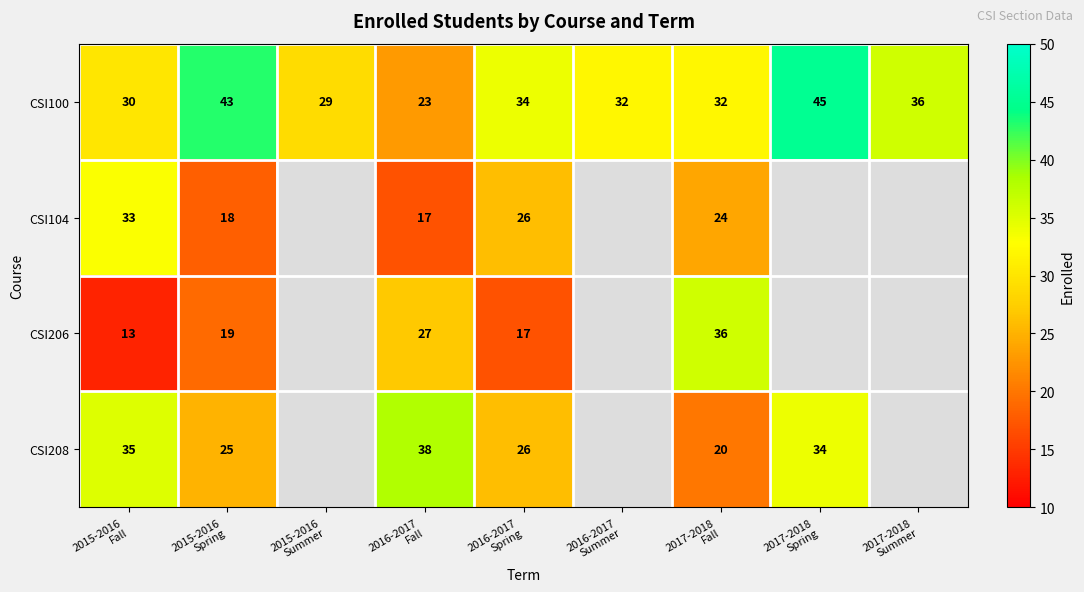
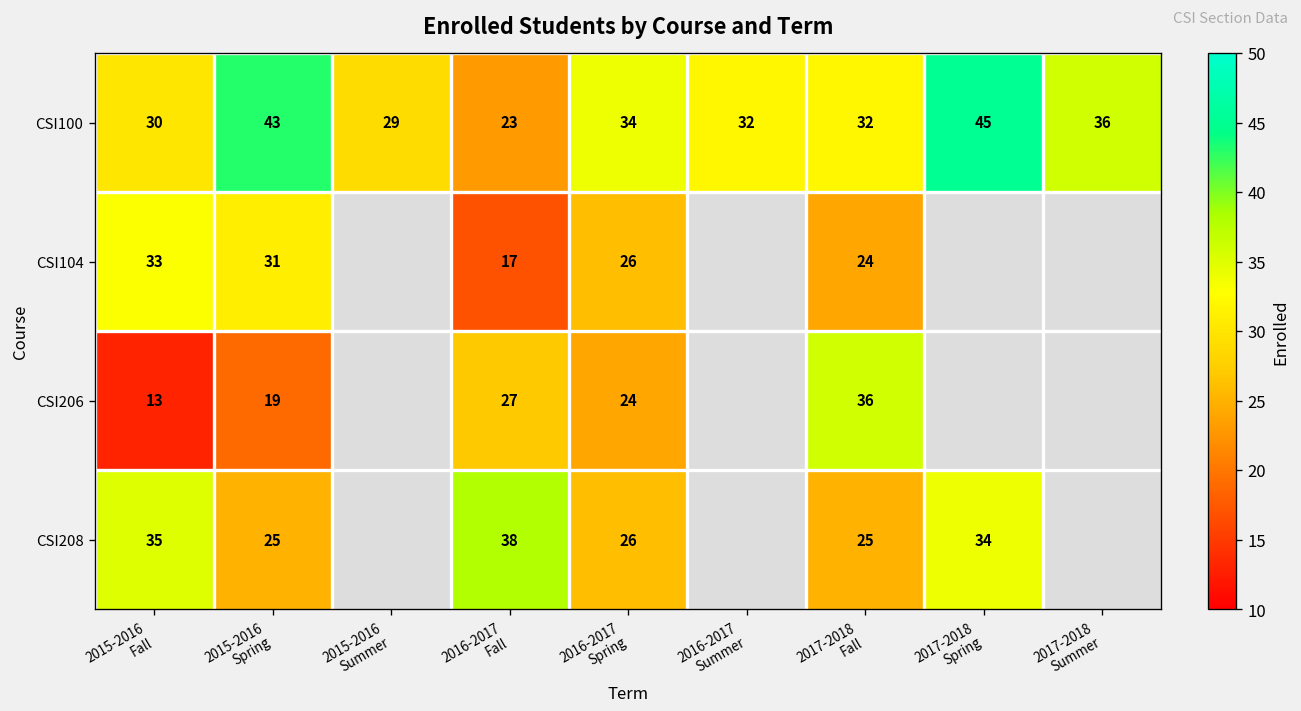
CSI104, 2015-2016 Spring: 18 -> 31
CSI206, 2016-2017 Spring: 17 -> 24
CSI208, 2017-2018 Fall: 20 -> 25
